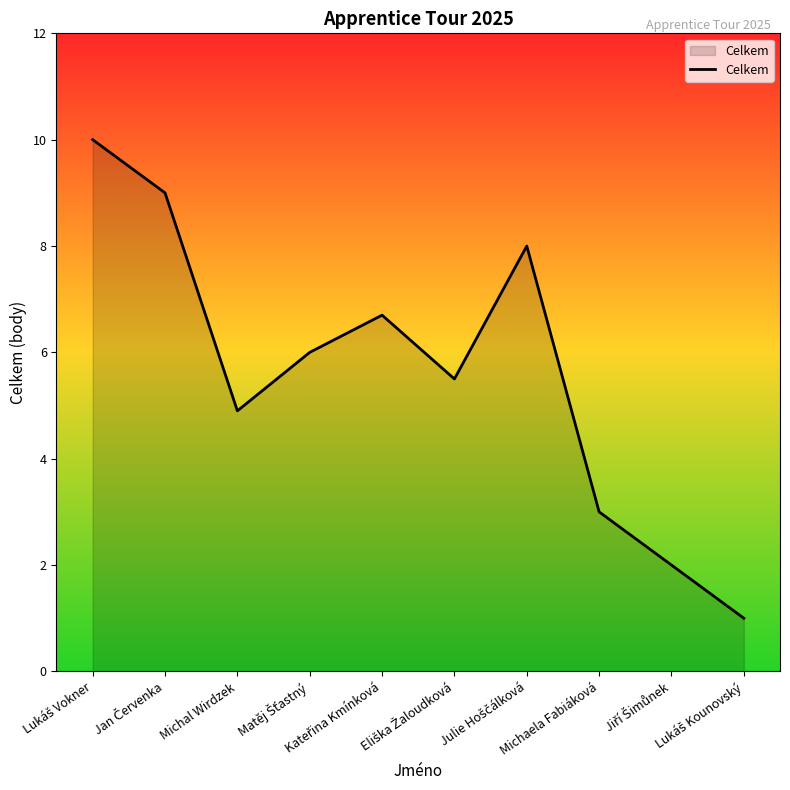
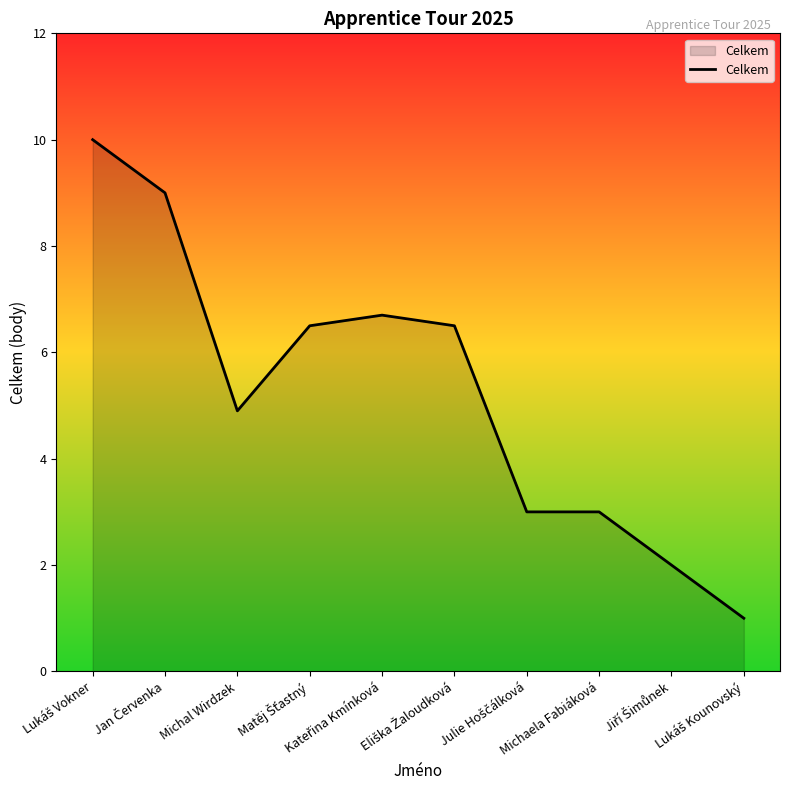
Matěj Šťastný: 6.0 -> 6.5
Eliška Žaloudková: 5.5 -> 6.5
Julie Hoščálková: 8 -> 3
